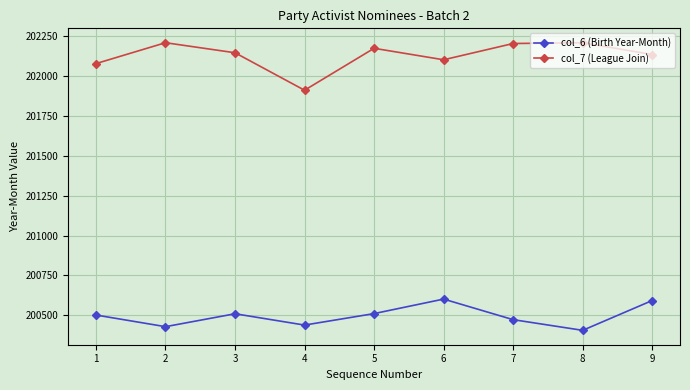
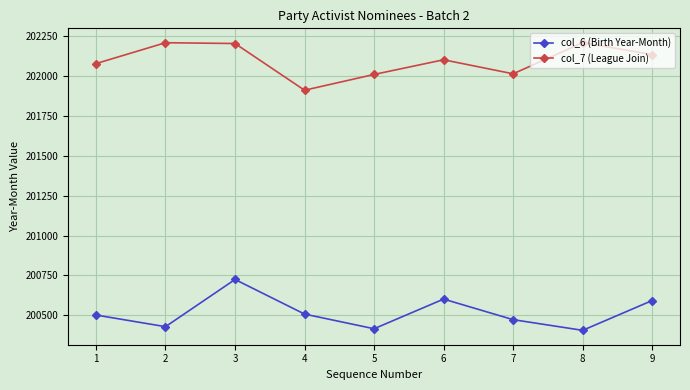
col_6 (Birth Year-Month), 3: 200510 -> 200730
col_7 (League Join), 3: 202150 -> 202210
col_6 (Birth Year-Month), 4: 200440 -> 200510
col_6 (Birth Year-Month), 5: 200510 -> 200420
col_7 (League Join), 5: 202180 -> 202010
col_7 (League Join), 7: 202210 -> 202020
